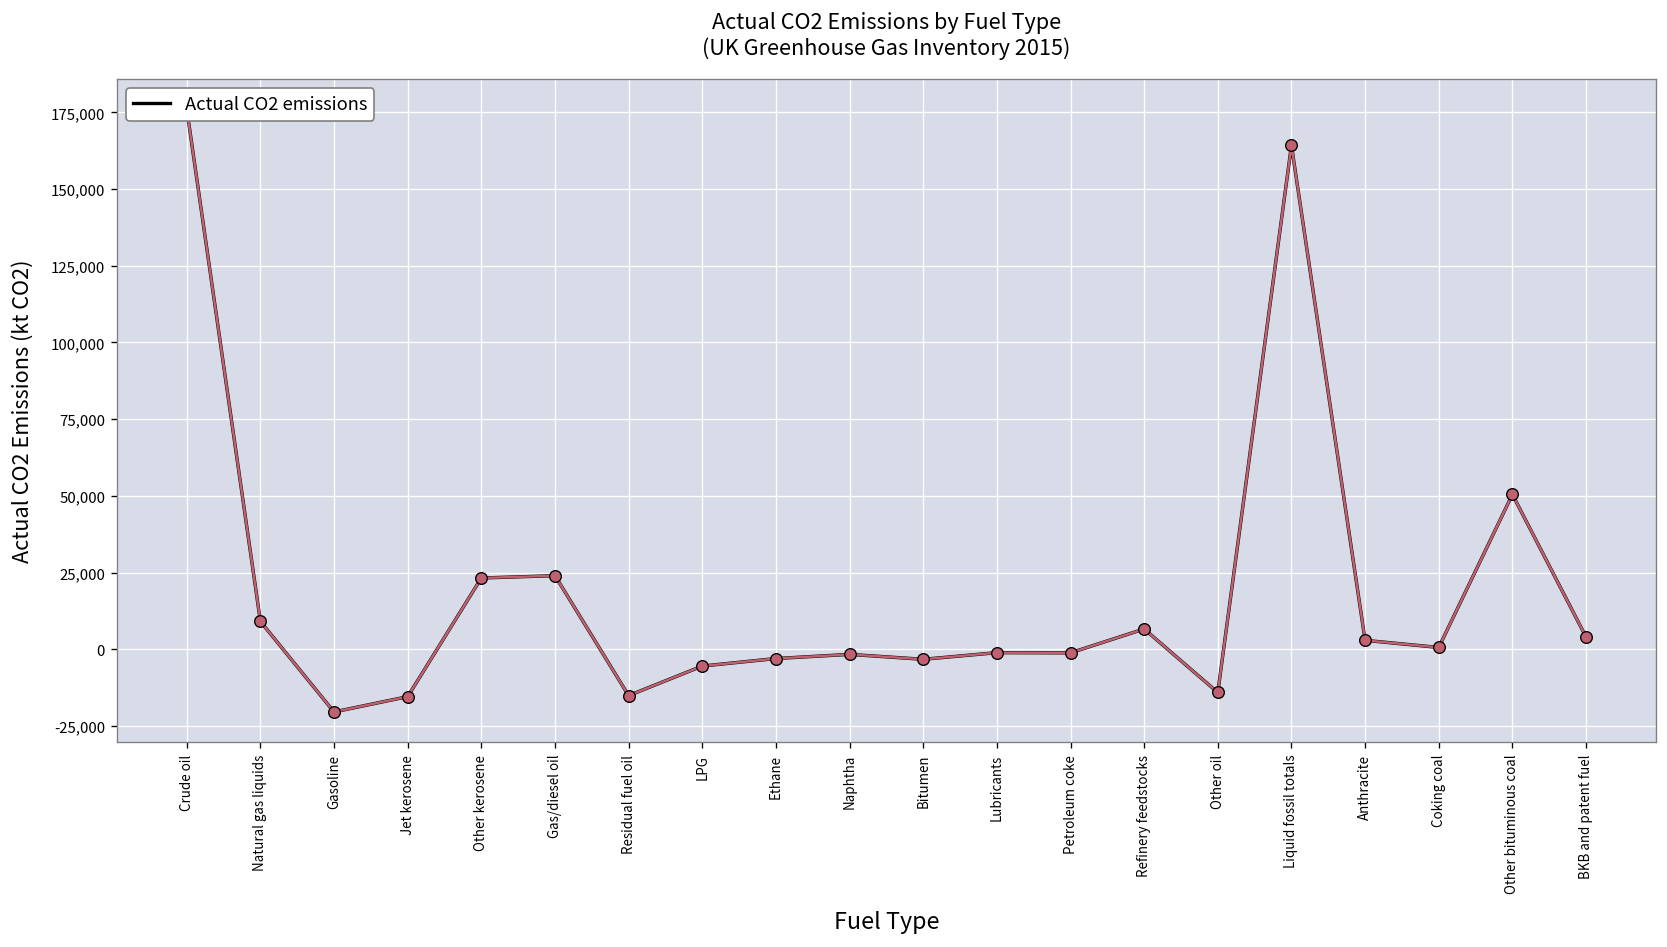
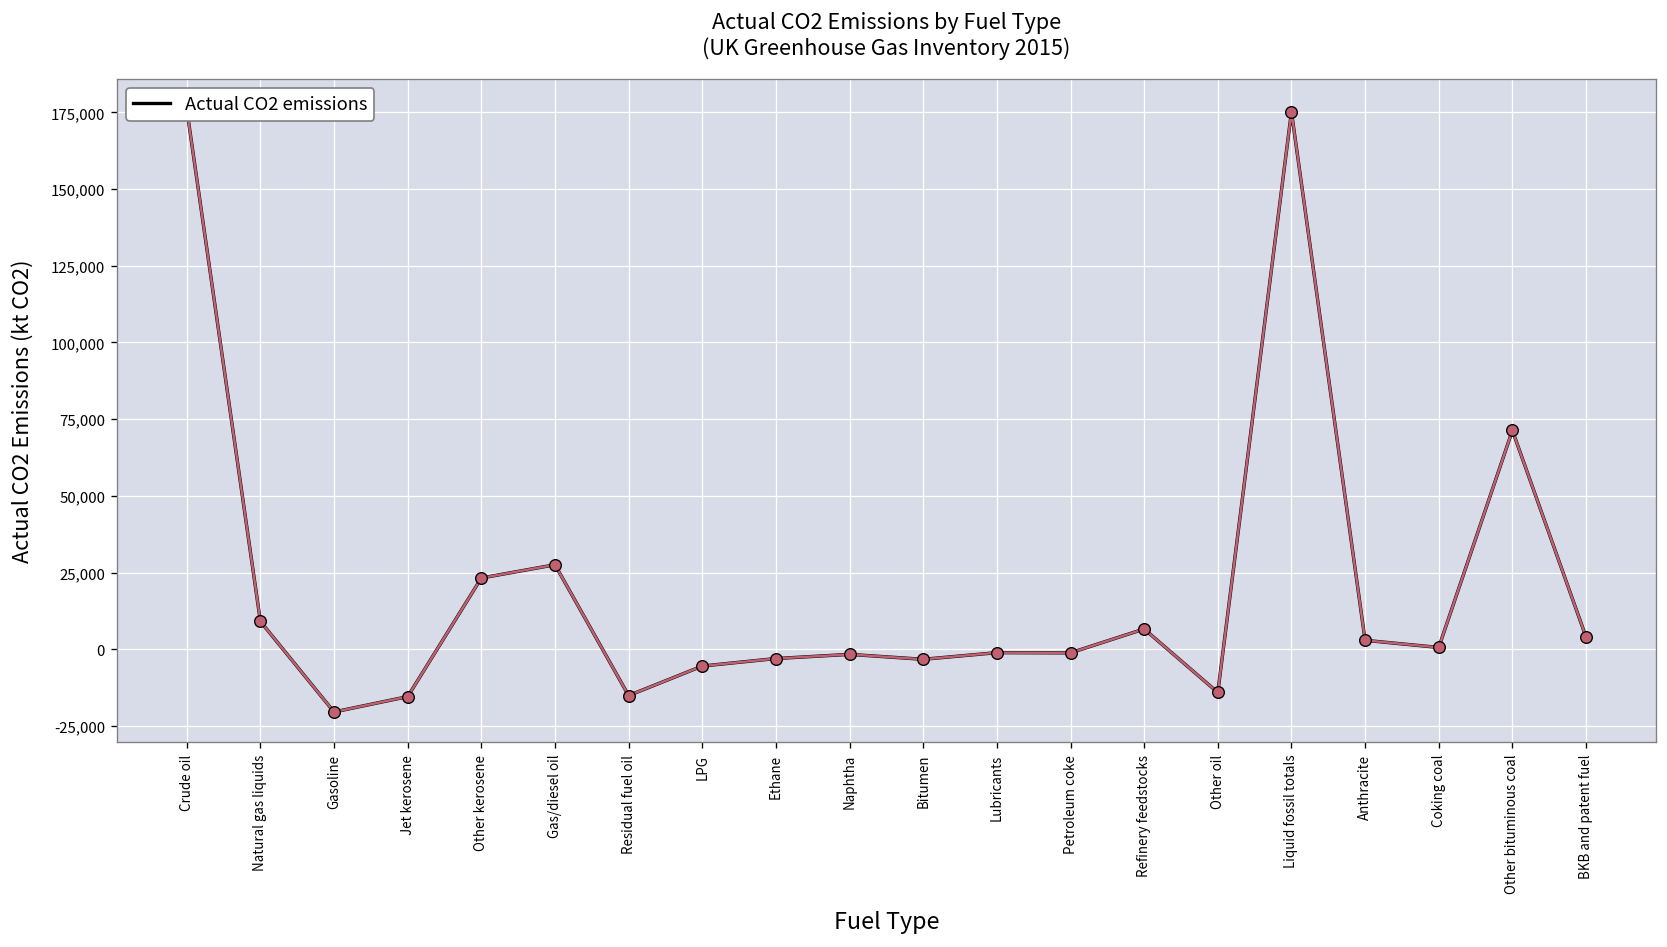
Gas/diesel oil: 24,000 -> 28,000
Liquid fossil totals: 164,000 -> 175,000
Other bituminous coal: 50,000 -> 71,000
